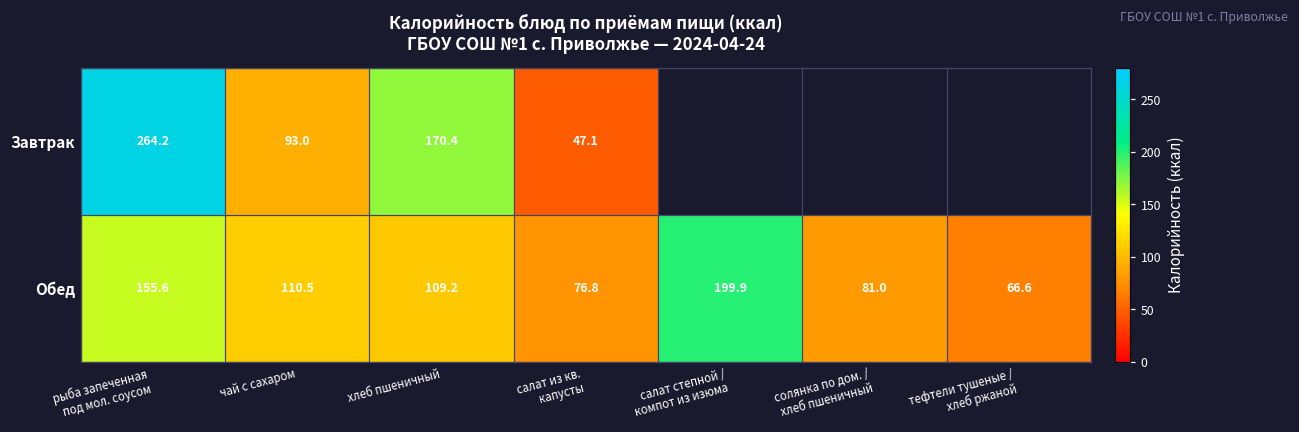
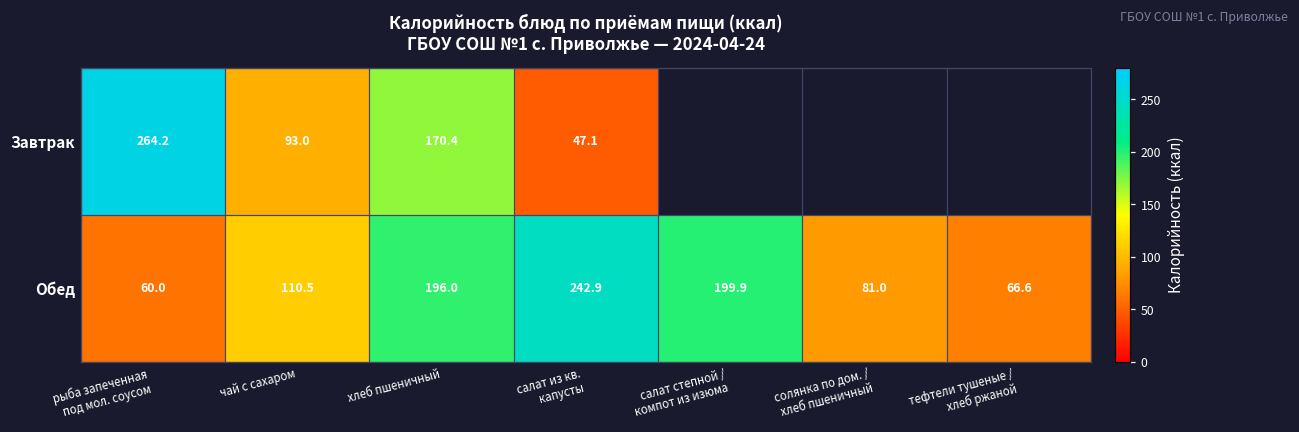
Обед, рыба запеченная под мол. соусом: 155.6 -> 60.0
Обед, хлеб пшеничный: 109.2 -> 196.0
Обед, салат из кв. капусты: 76.8 -> 242.9
